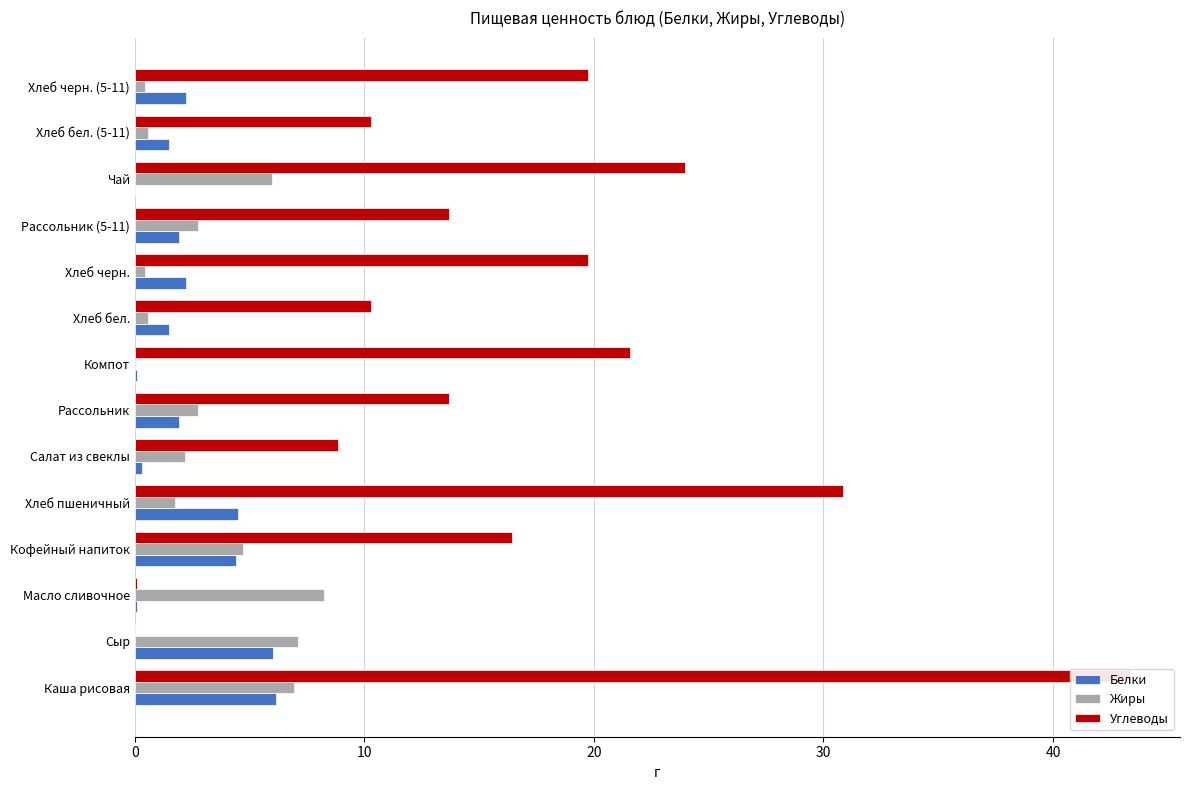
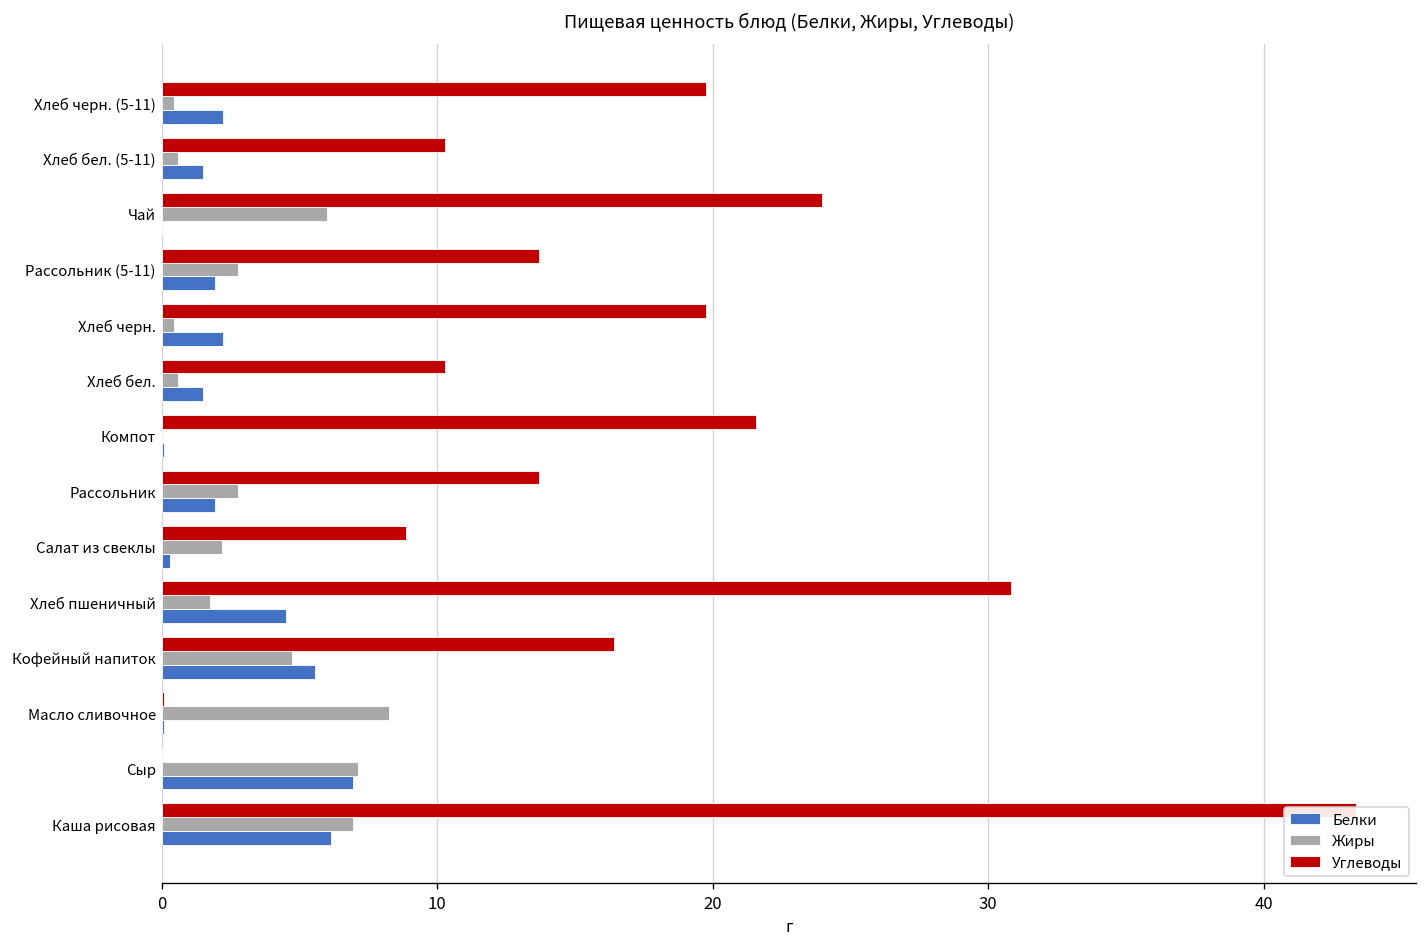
Белки, Кофейный напиток: 4.4 -> 5.6
Белки, Сыр: 6.0 -> 7.0
